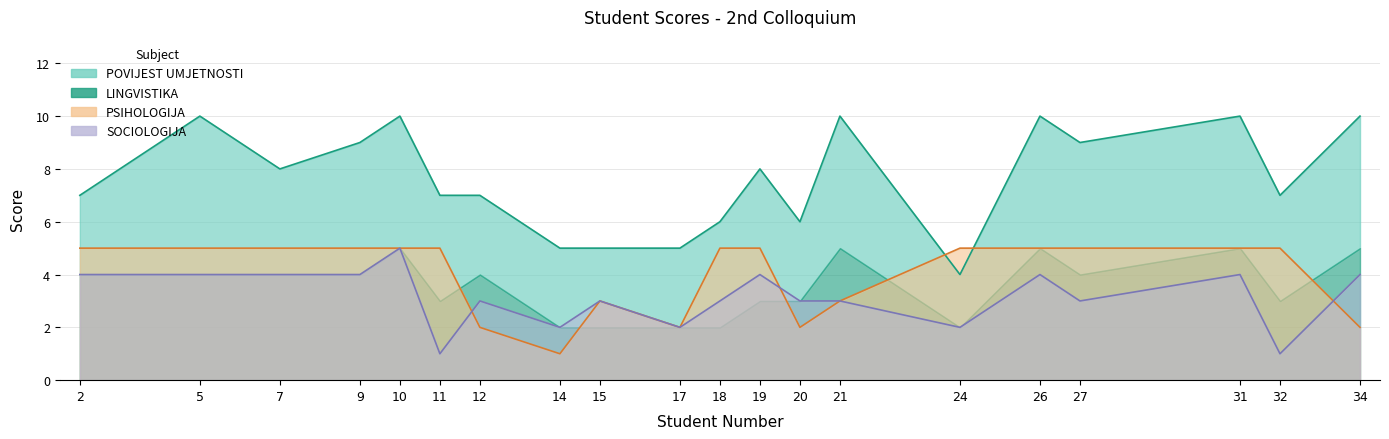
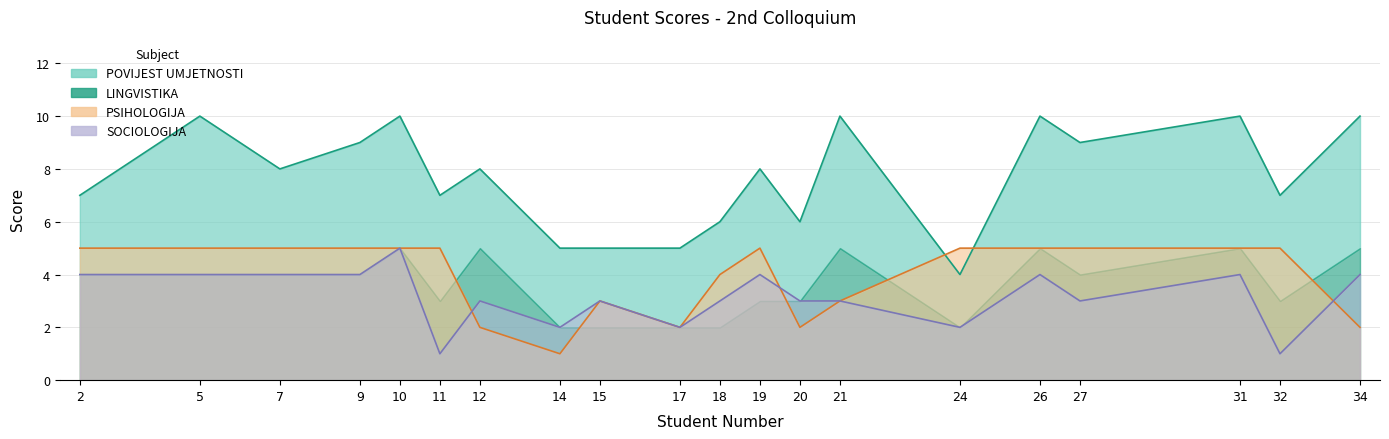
LINGVISTIKA, 12: 4 -> 5
PSIHOLOGIJA, 18: 5 -> 4
